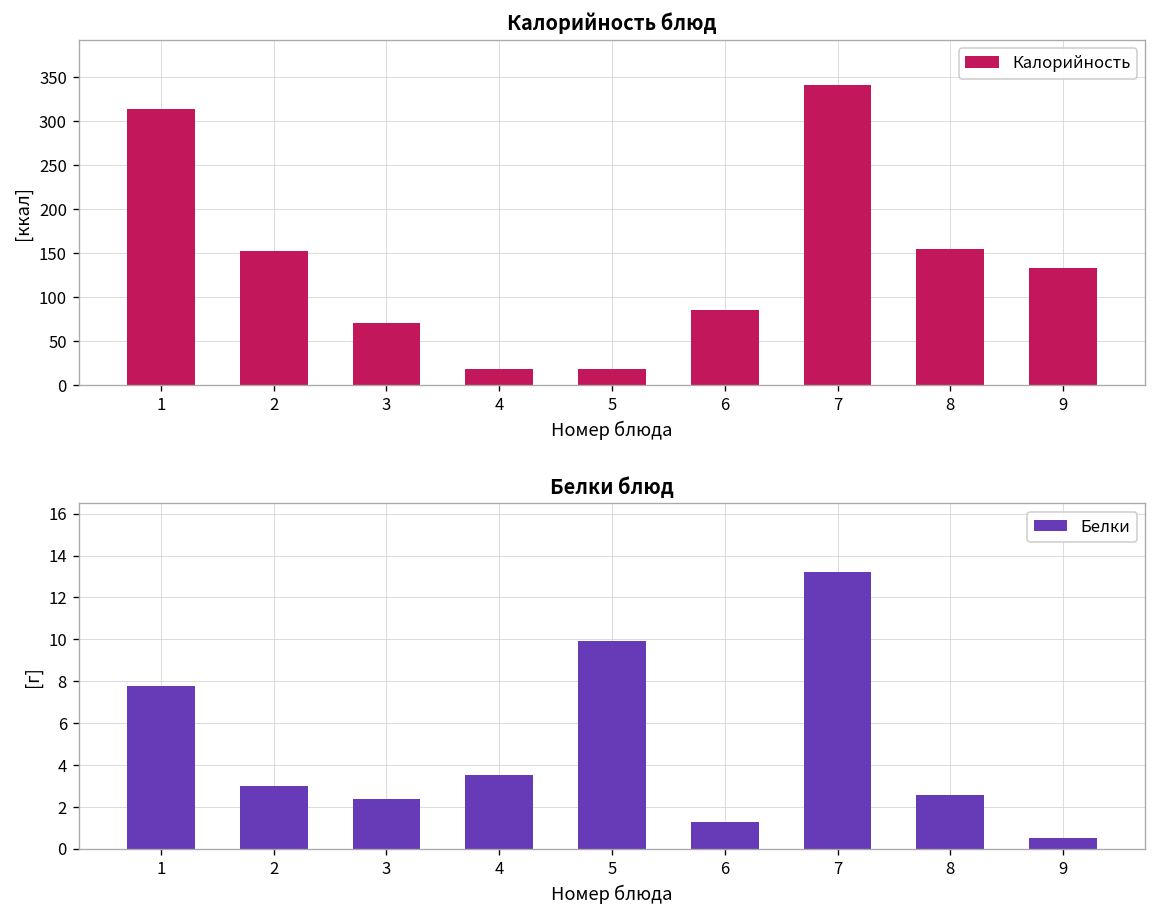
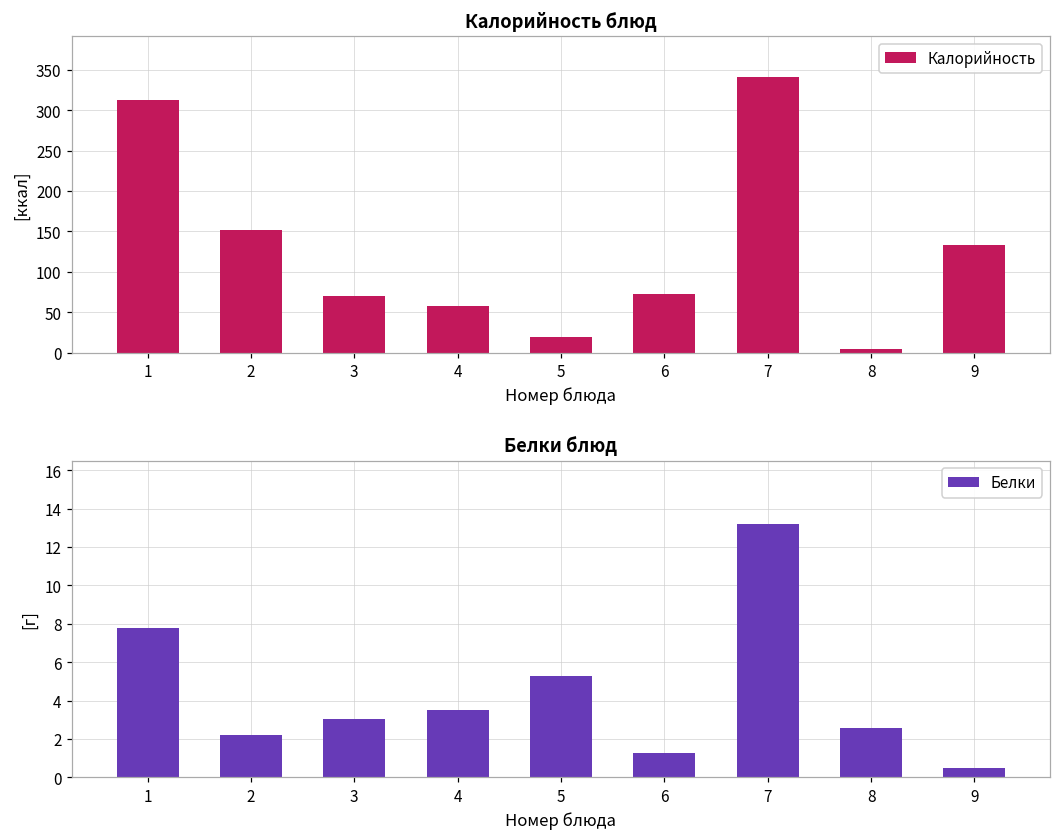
Калорийность блюд, 4: 20 -> 60
Калорийность блюд, 6: 90 -> 70
Калорийность блюд, 8: 150 -> 0
Белки блюд, 2: 3.0 -> 2.2
Белки блюд, 3: 2.4 -> 3.0
Белки блюд, 5: 9.9 -> 5.3
